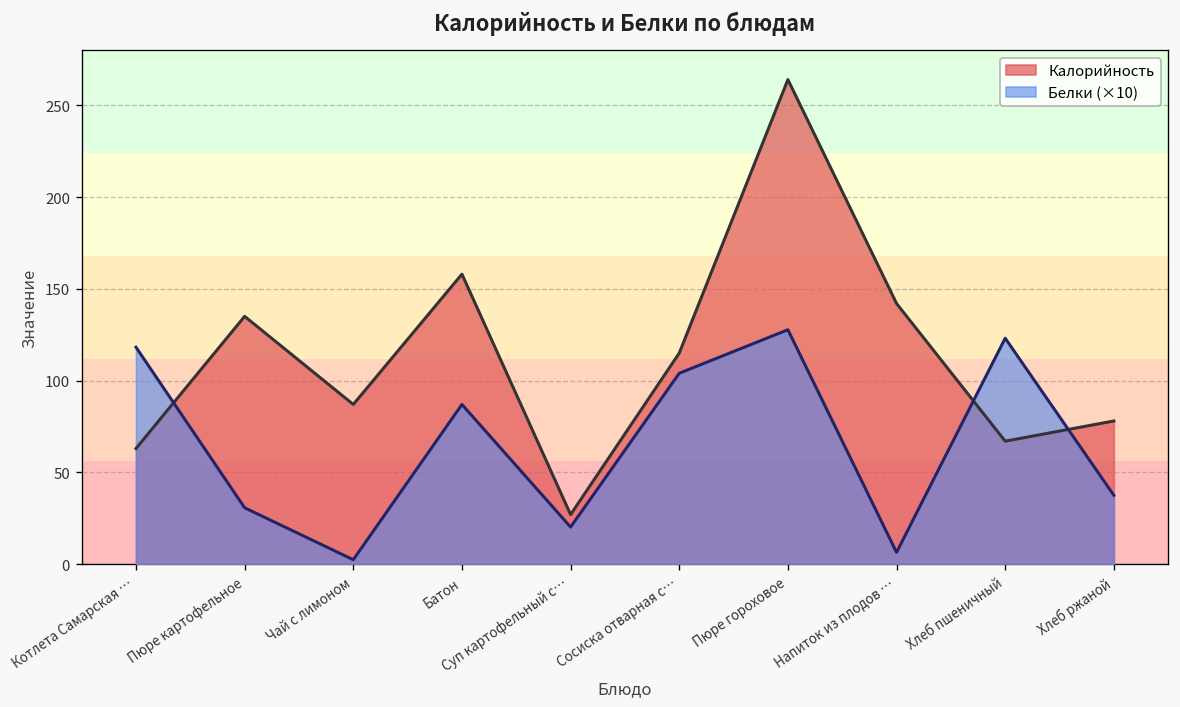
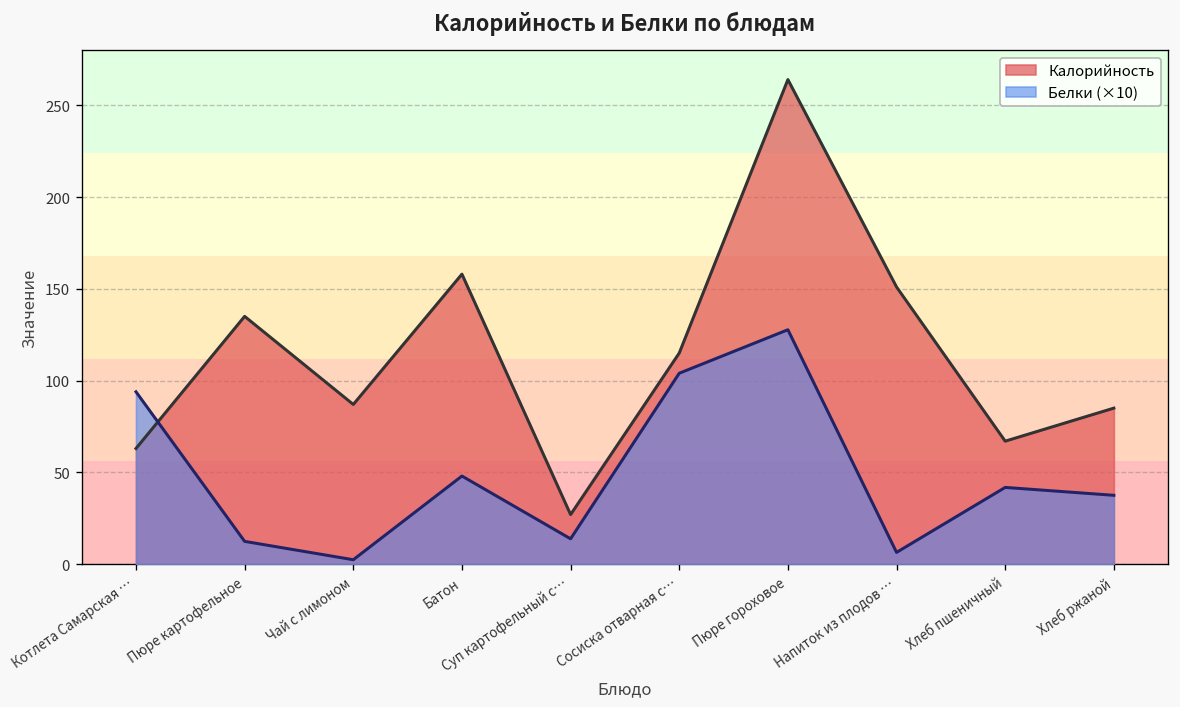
Белки (×10), Котлета Самарская …: 118 -> 94
Белки (×10), Пюре картофельное: 31 -> 12
Белки (×10), Батон: 87 -> 48
Белки (×10), Суп картофельный с…: 20 -> 14
Калорийность, Напиток из плодов …: 142 -> 151
Белки (×10), Хлеб пшеничный: 123 -> 42
Калорийность, Хлеб ржаной: 78 -> 85
